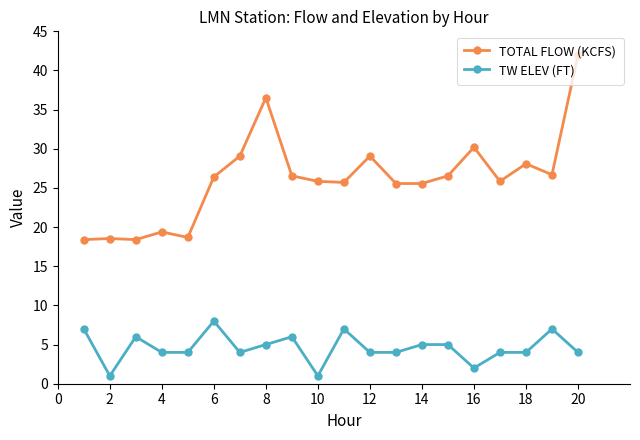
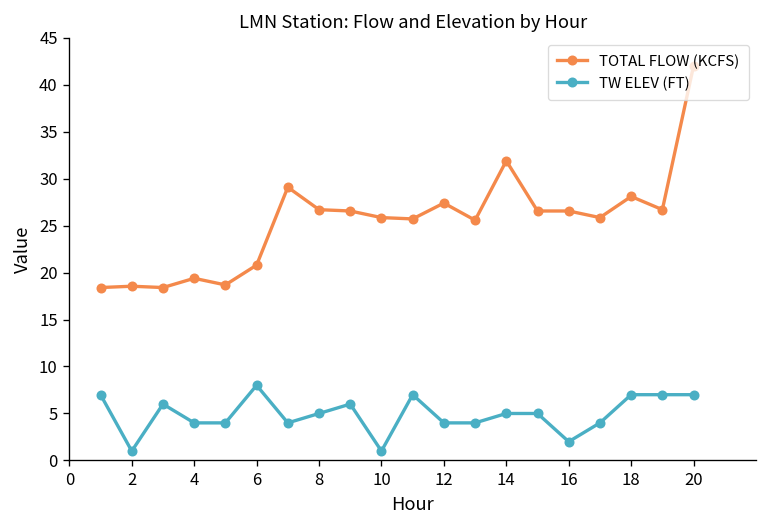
TOTAL FLOW (KCFS), 6: 26 -> 21
TOTAL FLOW (KCFS), 8: 37 -> 27
TOTAL FLOW (KCFS), 12: 29 -> 27
TOTAL FLOW (KCFS), 14: 26 -> 32
TOTAL FLOW (KCFS), 16: 30 -> 27
TW ELEV (FT), 18: 4 -> 7
TW ELEV (FT), 20: 4 -> 7
